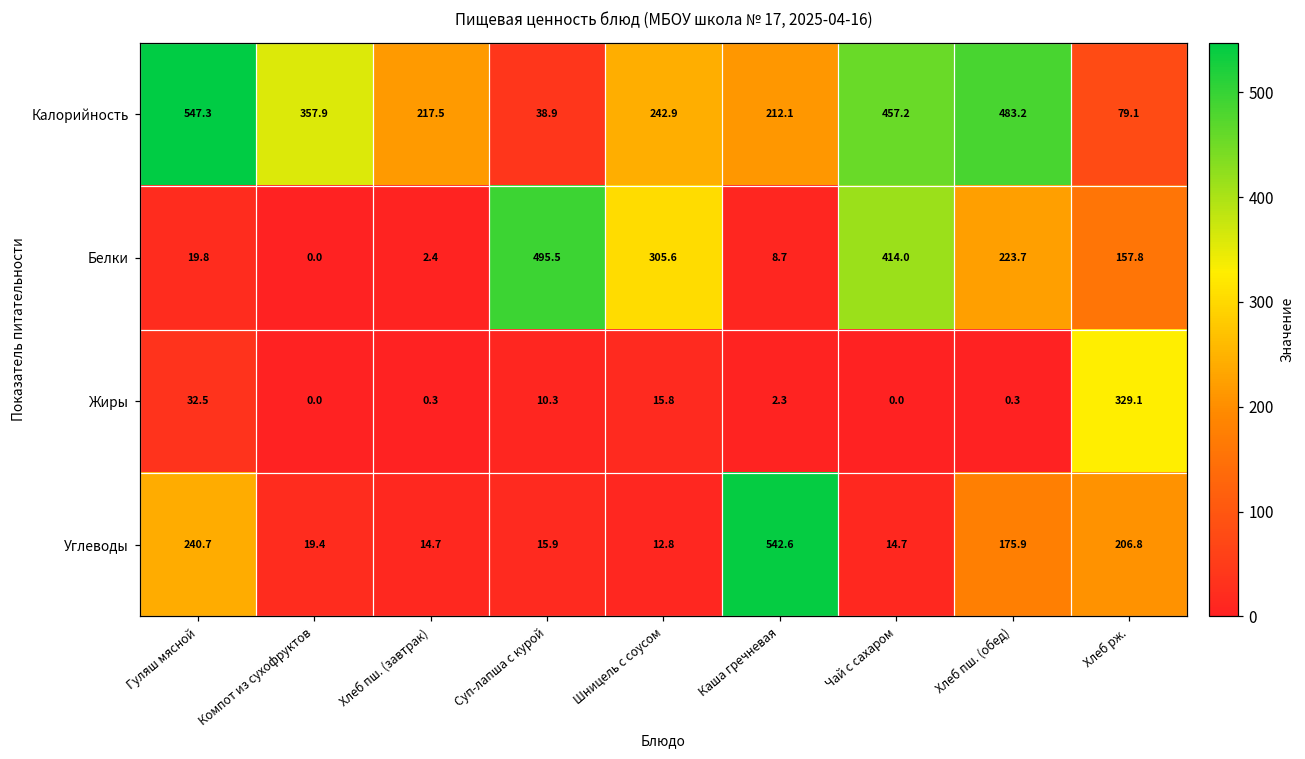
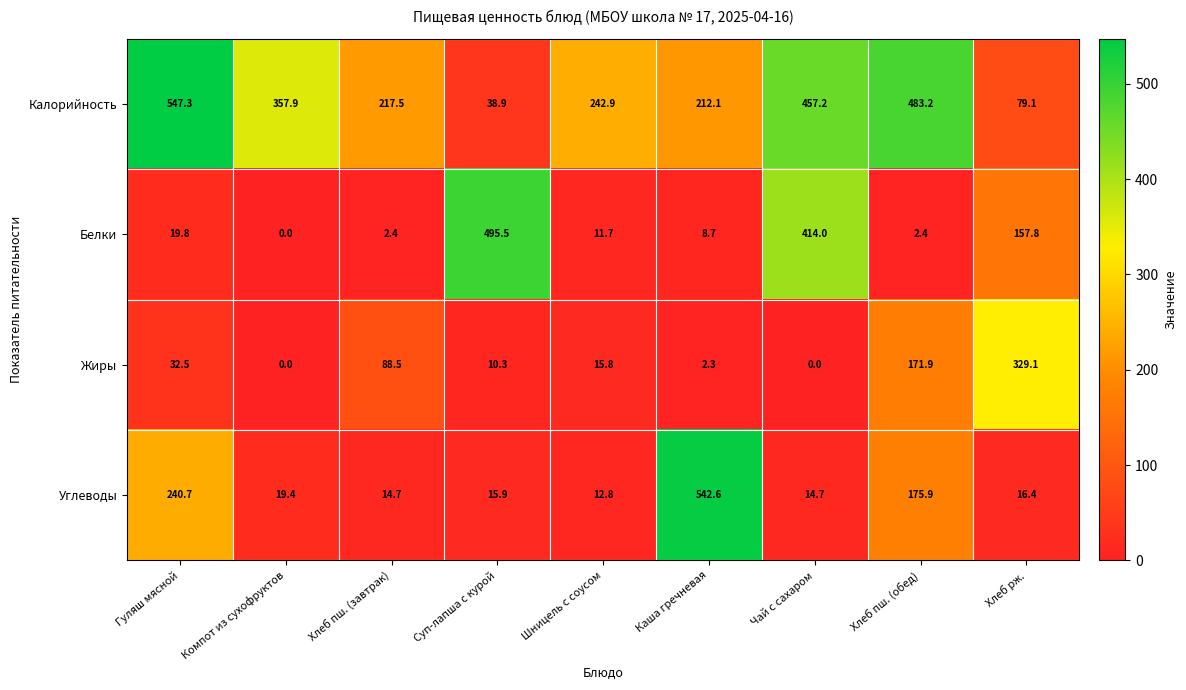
Белки, Шницель с соусом: 305.6 -> 11.7
Белки, Хлеб пш. (обед): 223.7 -> 2.4
Жиры, Хлеб пш. (завтрак): 0.3 -> 88.5
Жиры, Хлеб пш. (обед): 0.3 -> 171.9
Углеводы, Хлеб рж.: 206.8 -> 16.4
